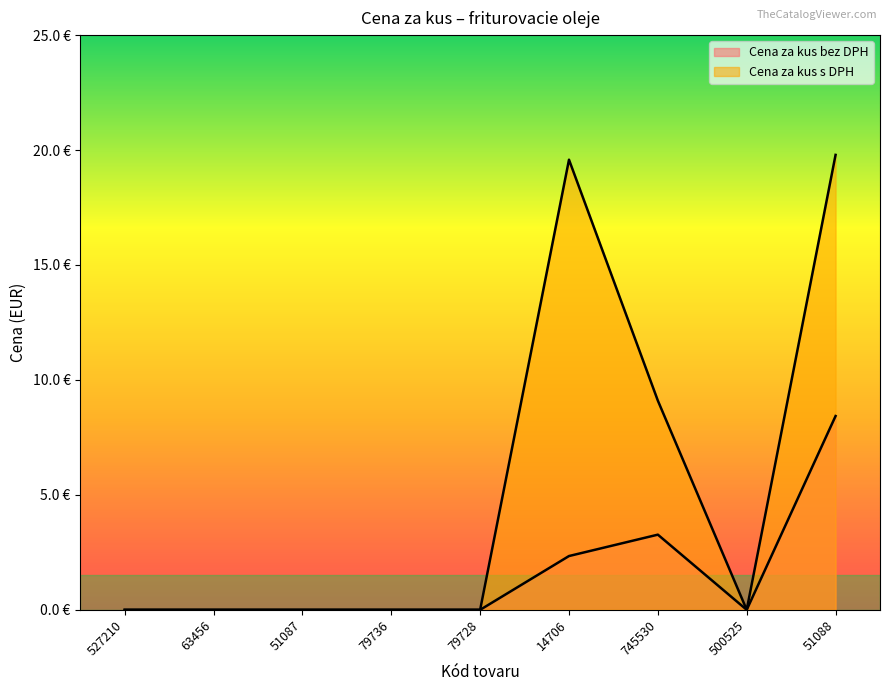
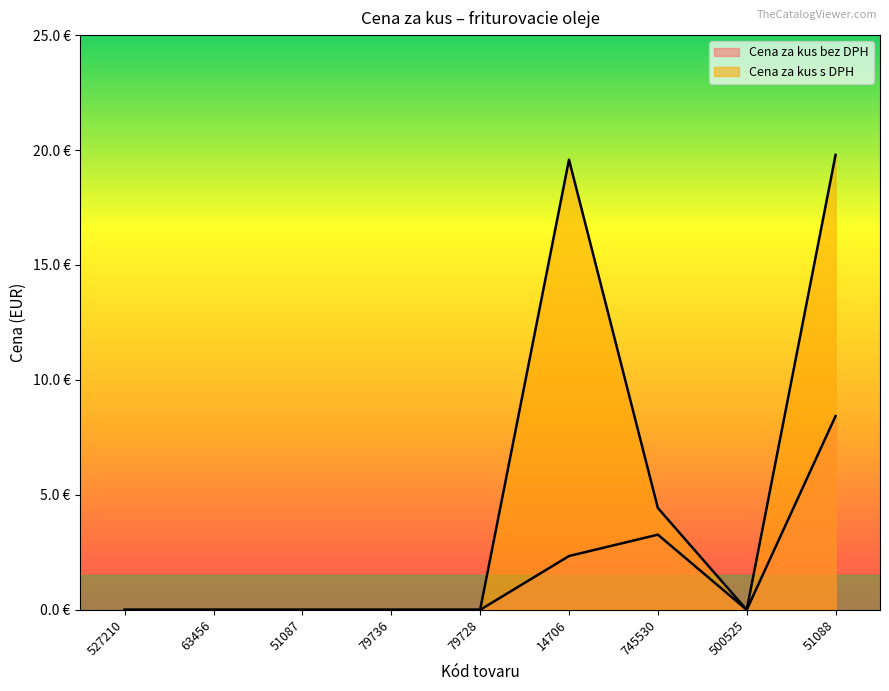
Cena za kus s DPH, 745530: 9.1 € -> 4.4 €
